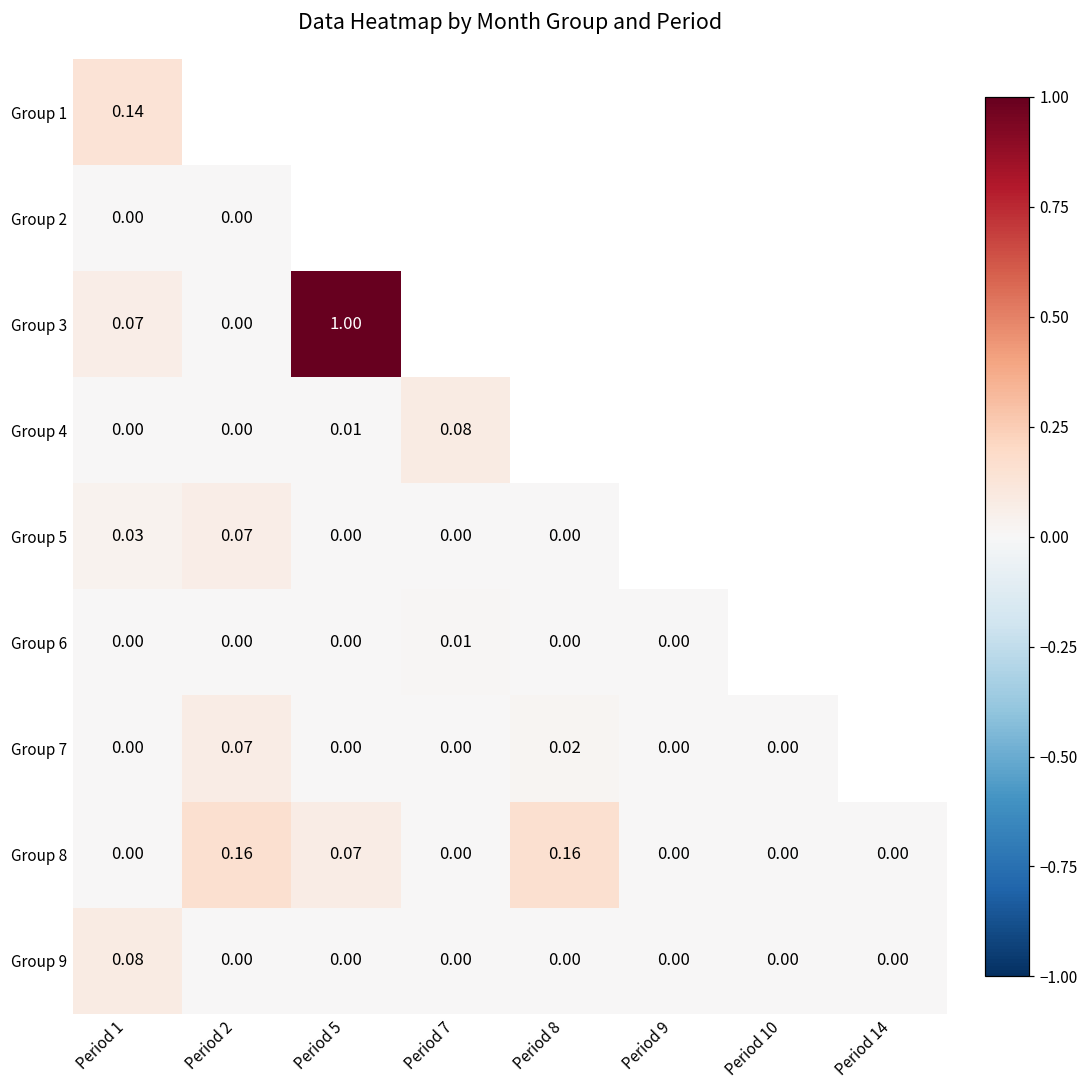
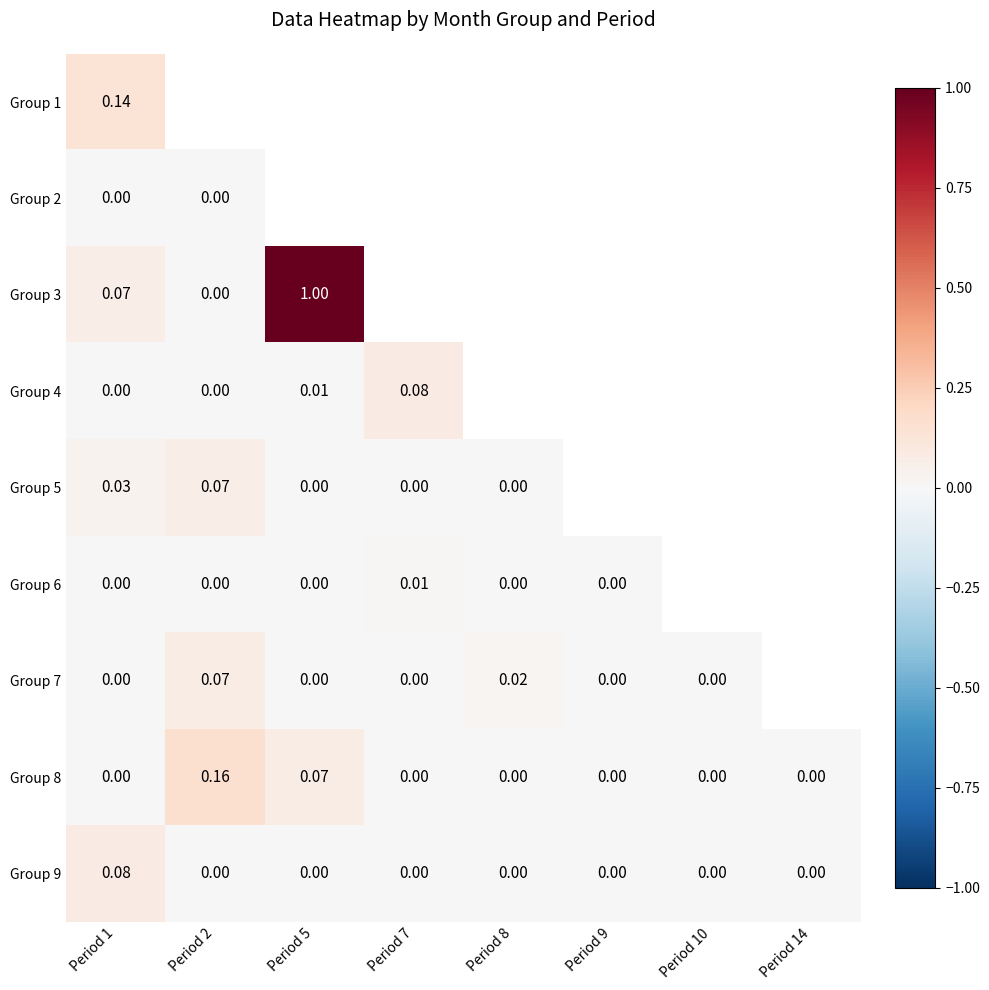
Group 8, Period 8: 0.16 -> 0.00
